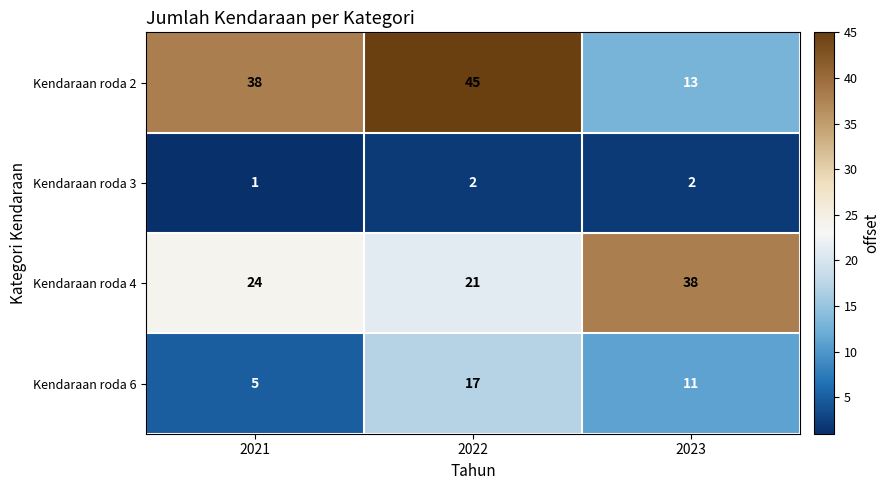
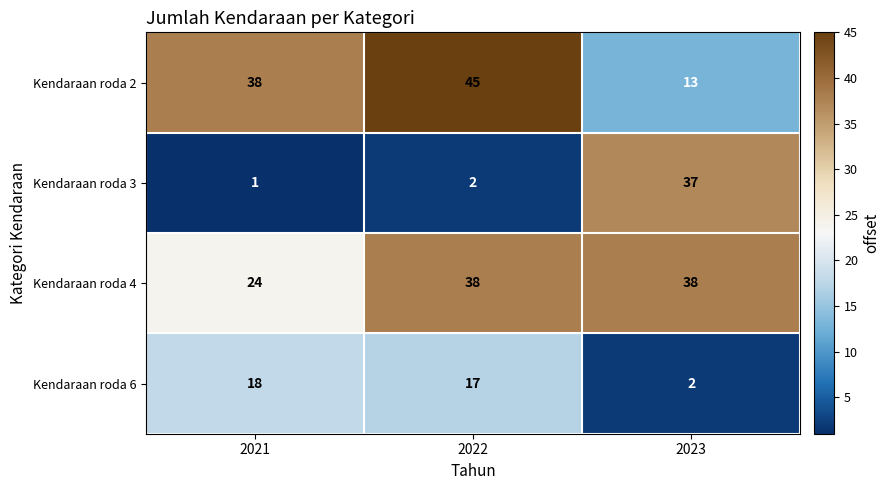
Kendaraan roda 3, 2023: 2 -> 37
Kendaraan roda 4, 2022: 21 -> 38
Kendaraan roda 6, 2021: 5 -> 18
Kendaraan roda 6, 2023: 11 -> 2
